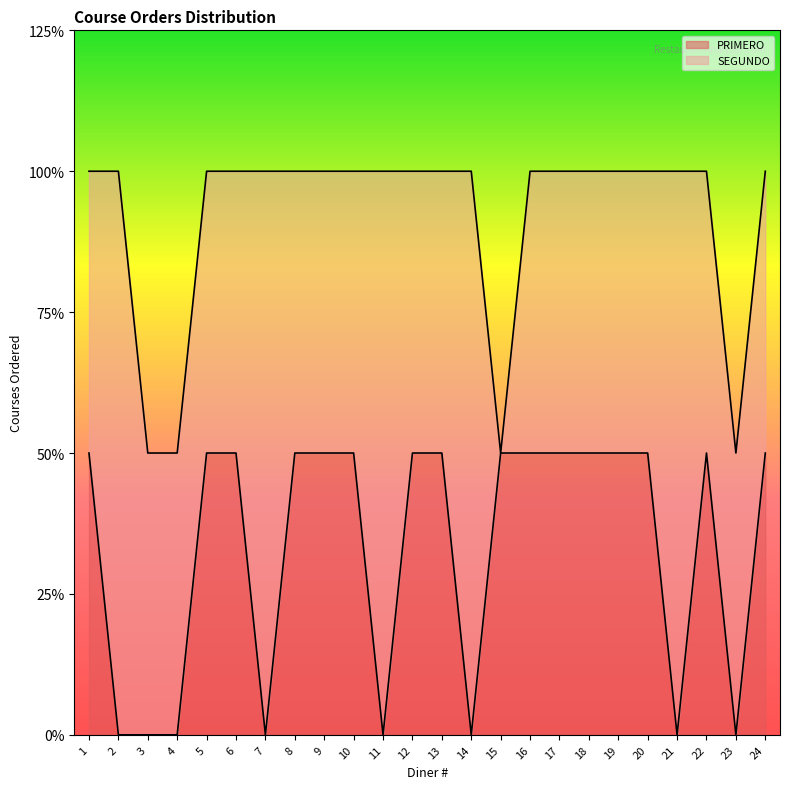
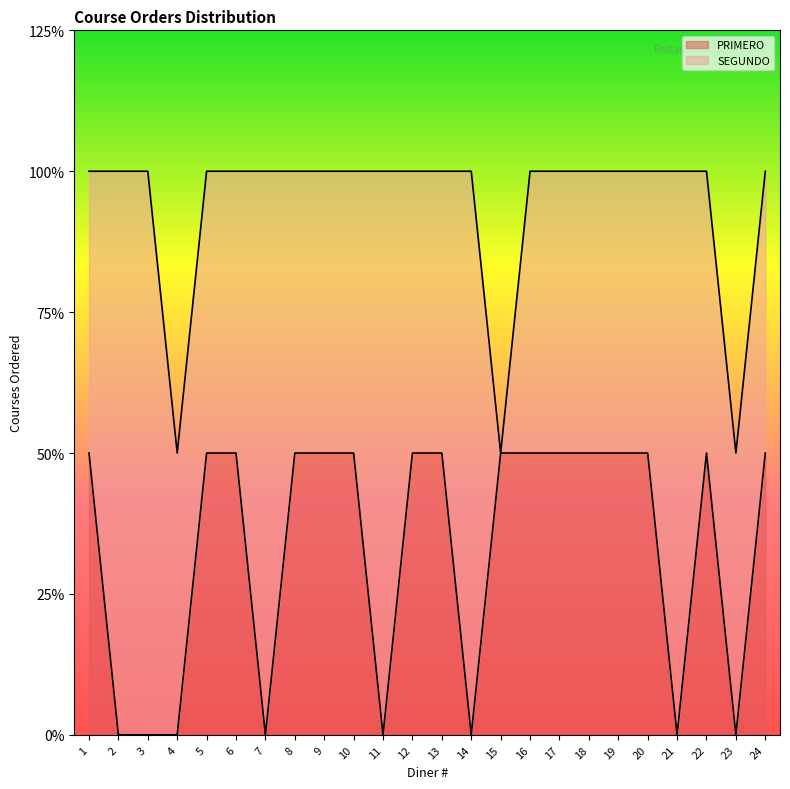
SEGUNDO, 3: 50% -> 100%
